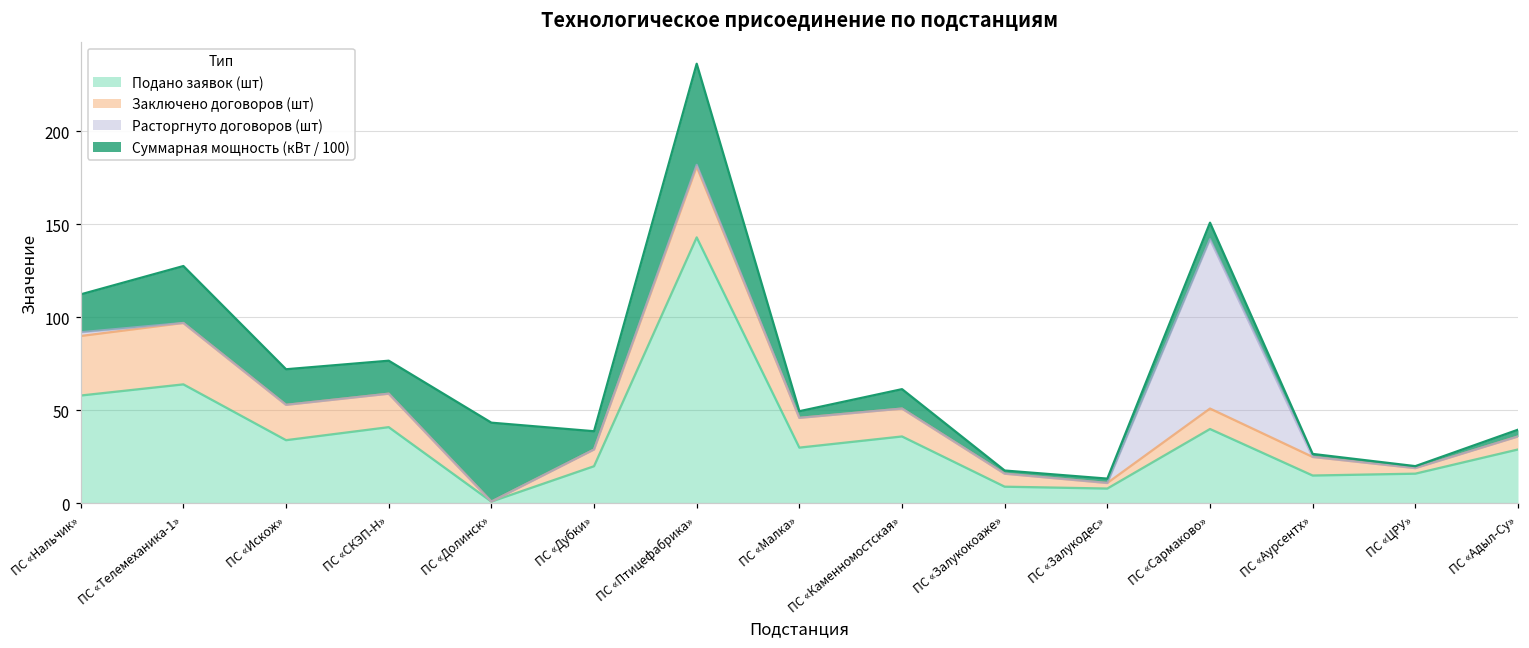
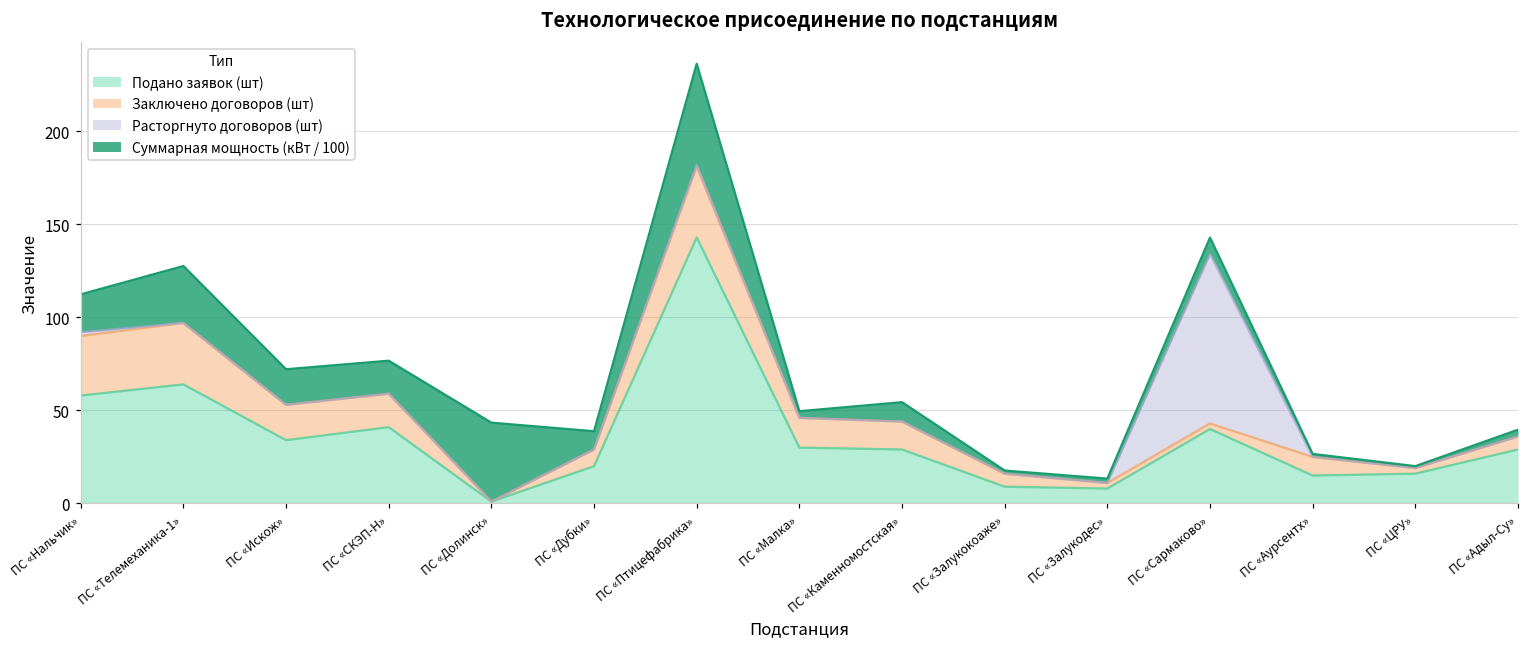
Подано заявок (шт), ПС «Каменномостская»: 36 -> 29
Заключено договоров (шт), ПС «Сармаково»: 11 -> 3
